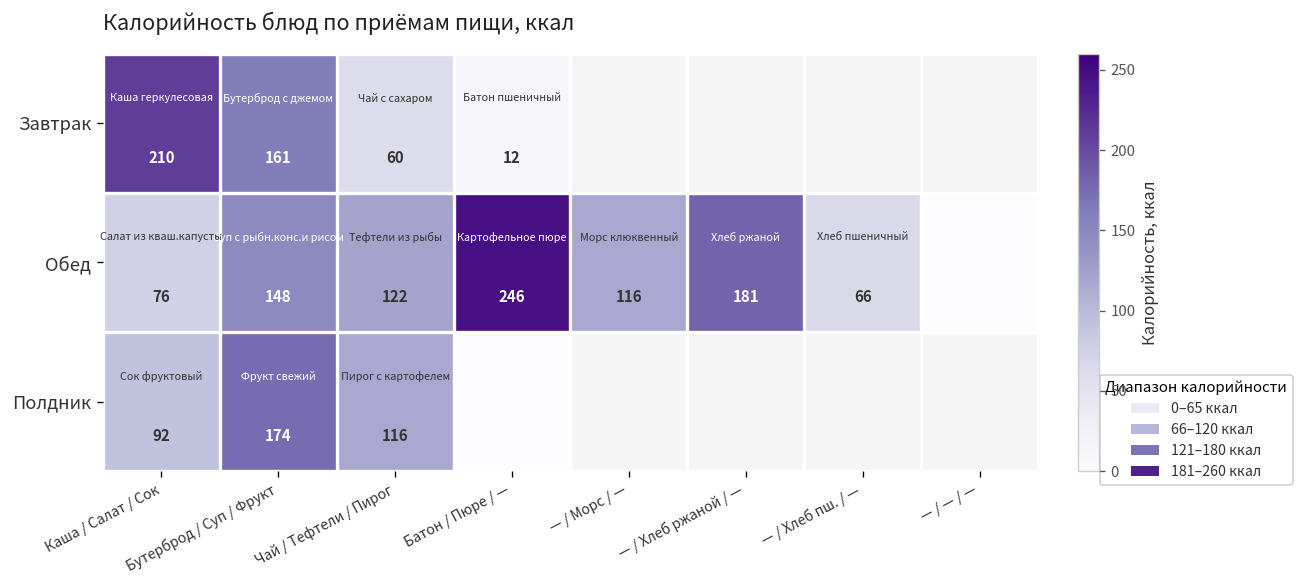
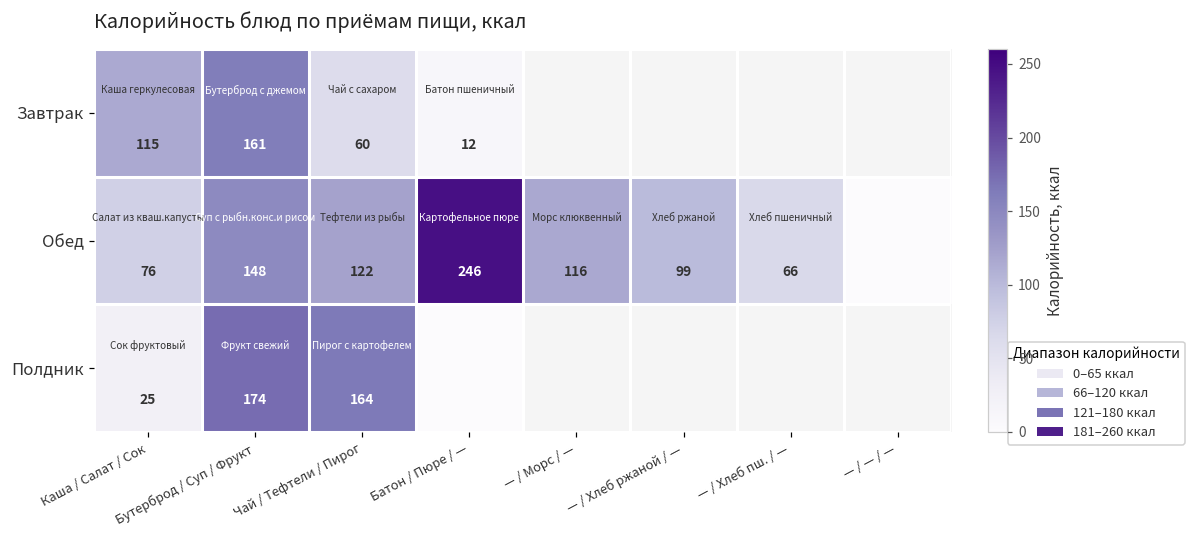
Завтрак, Каша / Салат / Сок: 210 -> 115
Обед, — / Хлеб ржаной / —: 181 -> 99
Полдник, Каша / Салат / Сок: 92 -> 25
Полдник, Чай / Тефтели / Пирог: 116 -> 164
